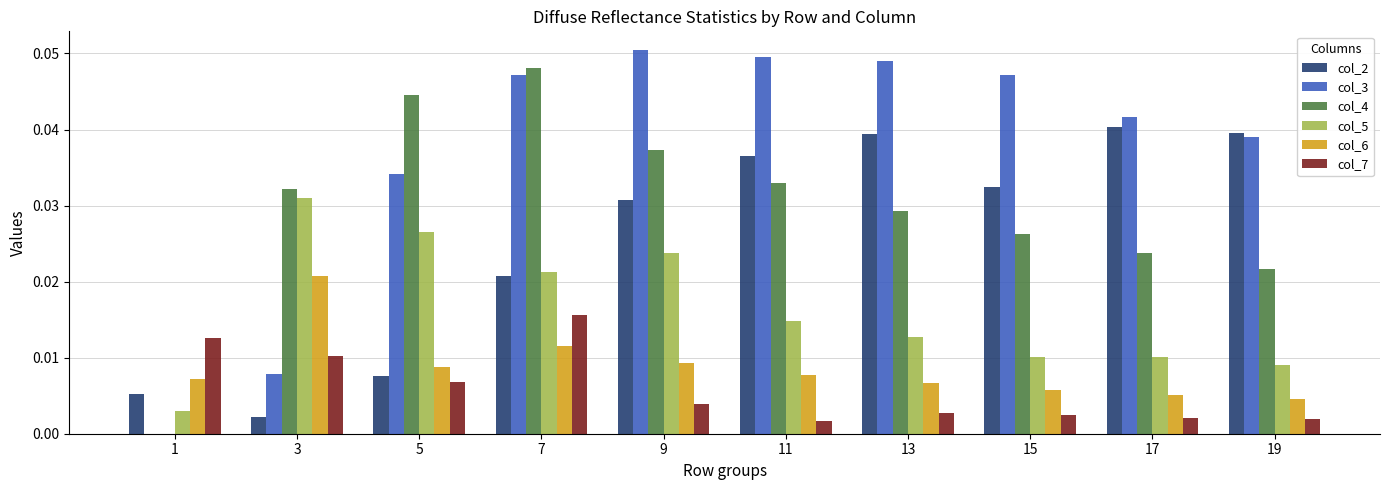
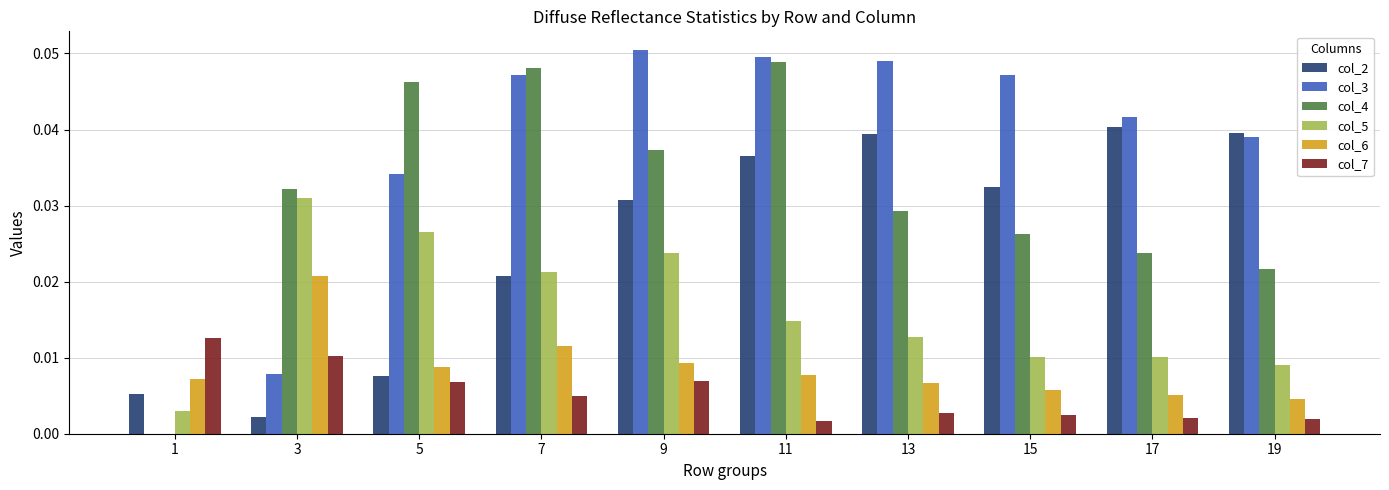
col_4, 5: 0.045 -> 0.046
col_7, 7: 0.016 -> 0.005
col_7, 9: 0.004 -> 0.007
col_4, 11: 0.033 -> 0.049
